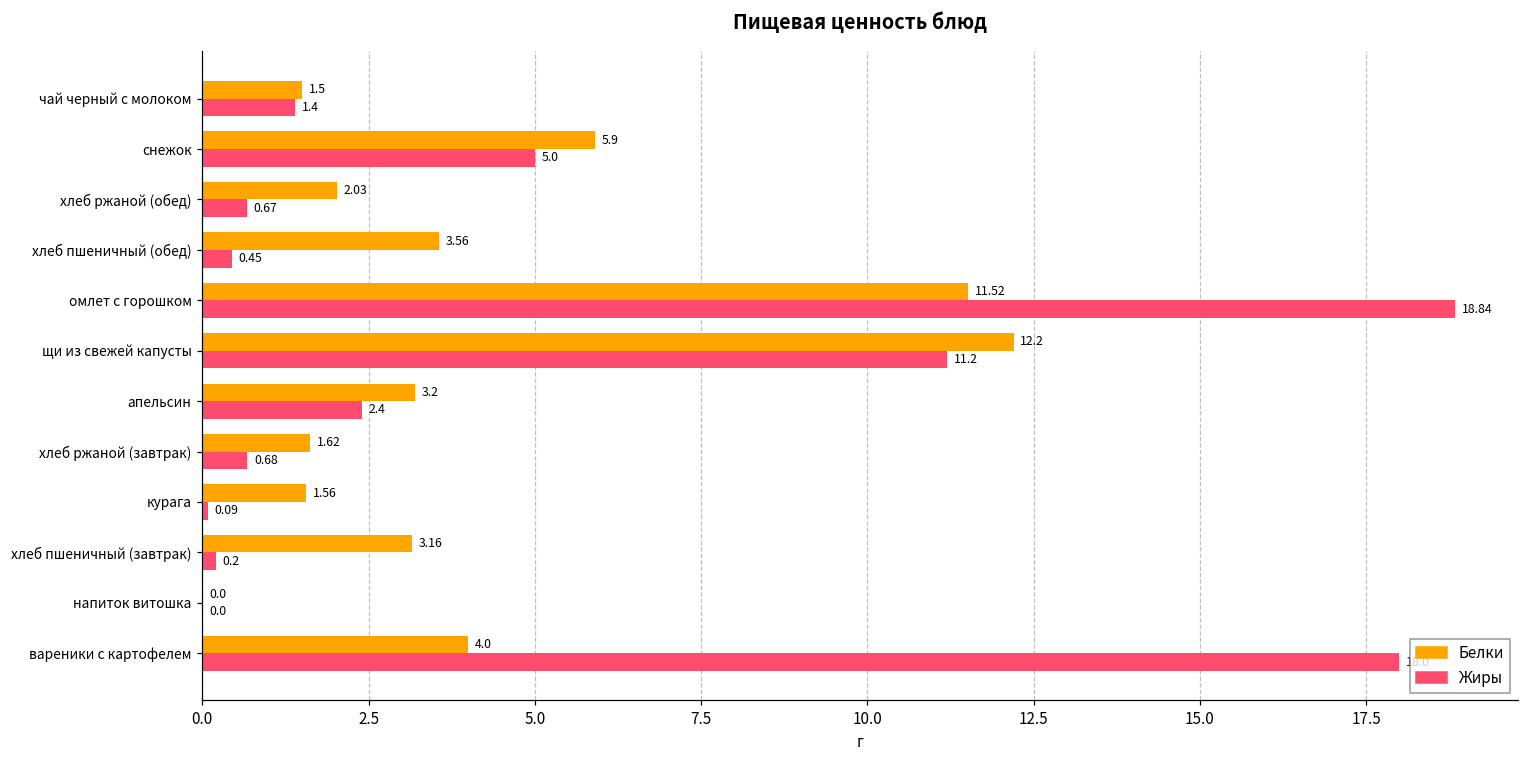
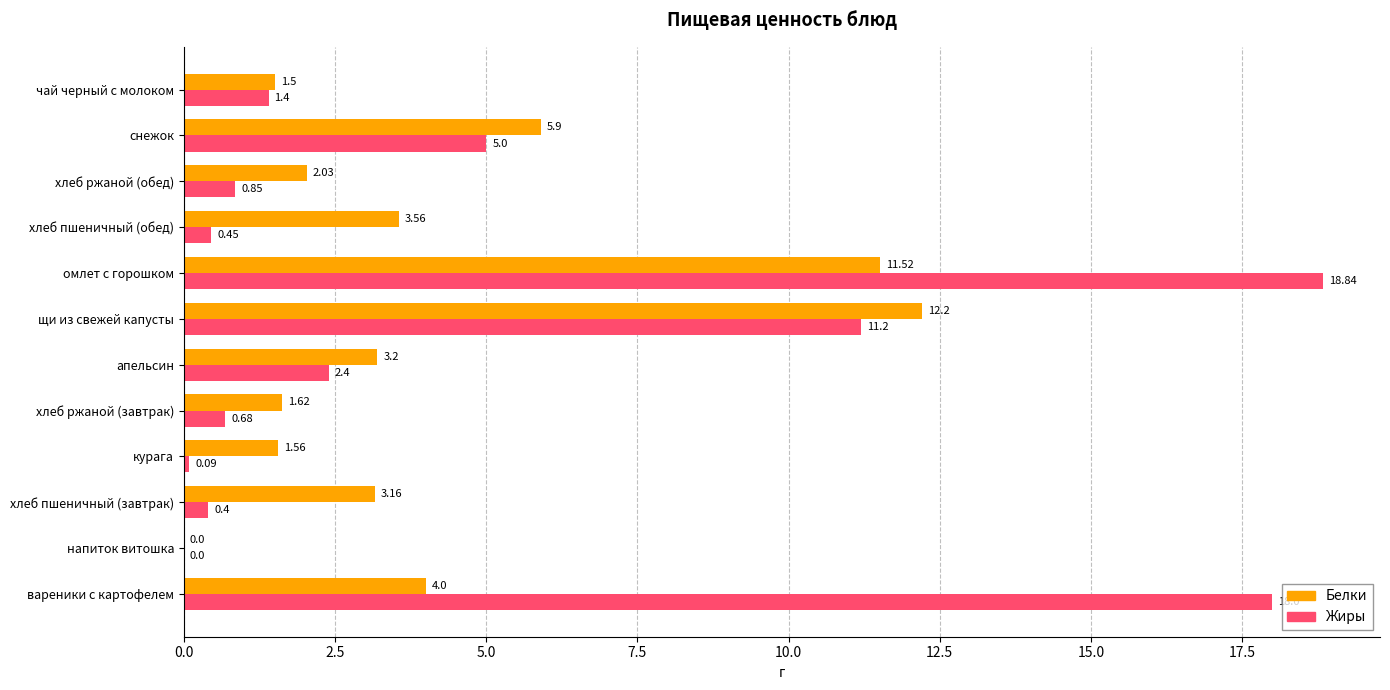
Жиры, хлеб ржаной (обед): 0.67 -> 0.85
Жиры, хлеб пшеничный (завтрак): 0.2 -> 0.4
